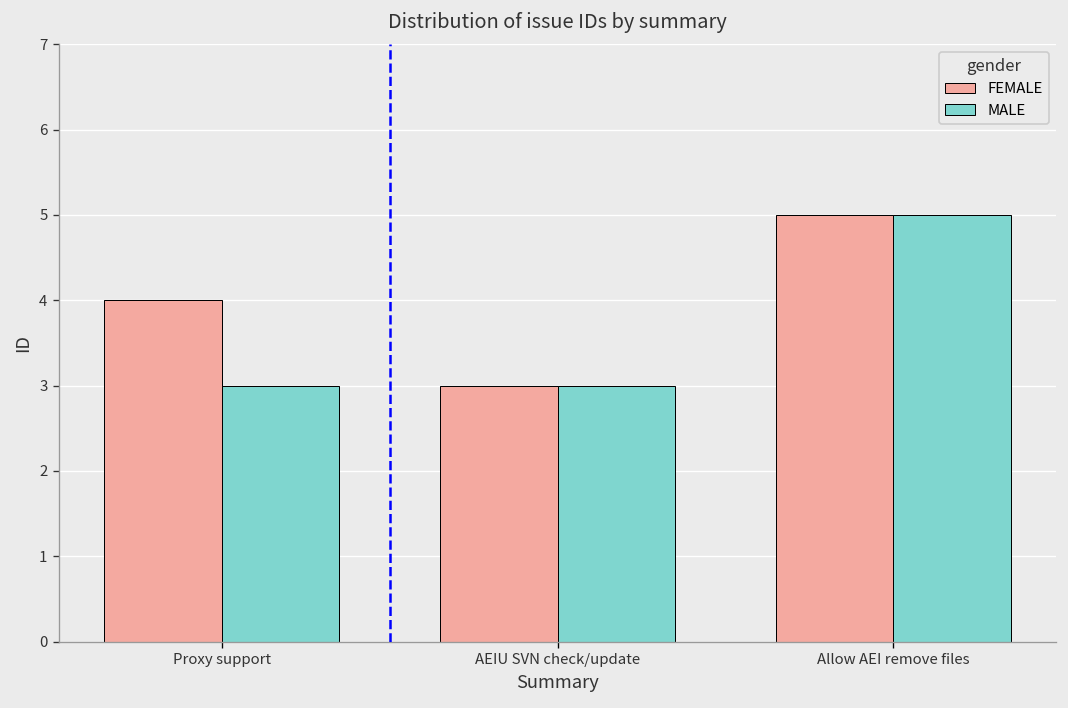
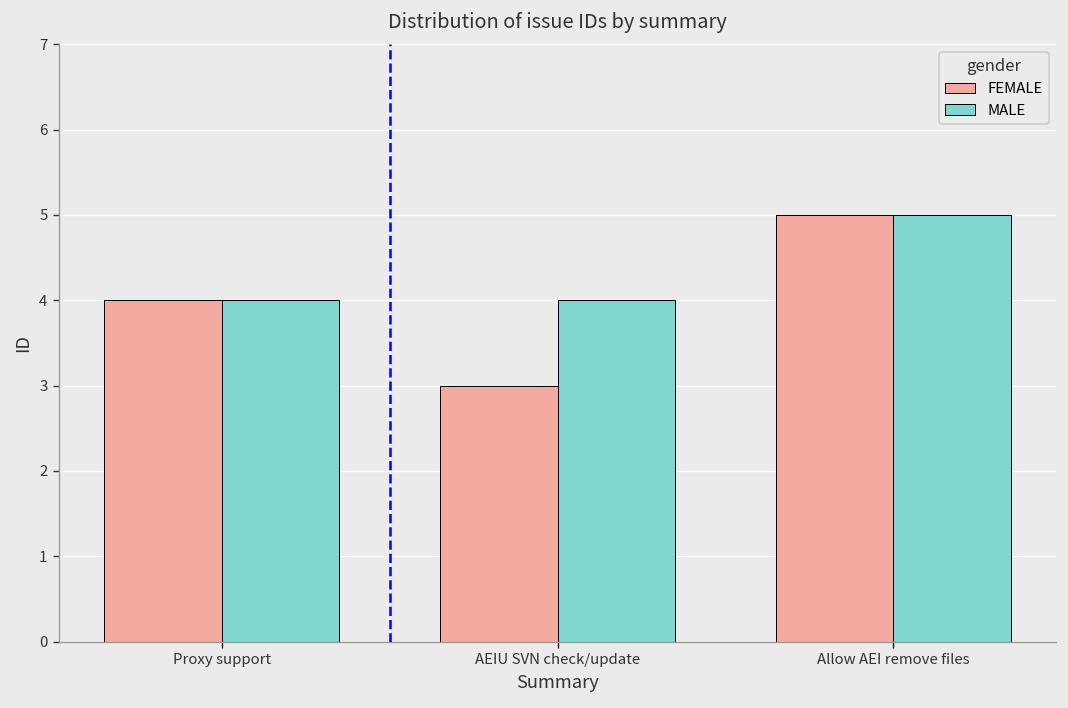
MALE, Proxy support: 3 -> 4
MALE, AEIU SVN check/update: 3 -> 4
